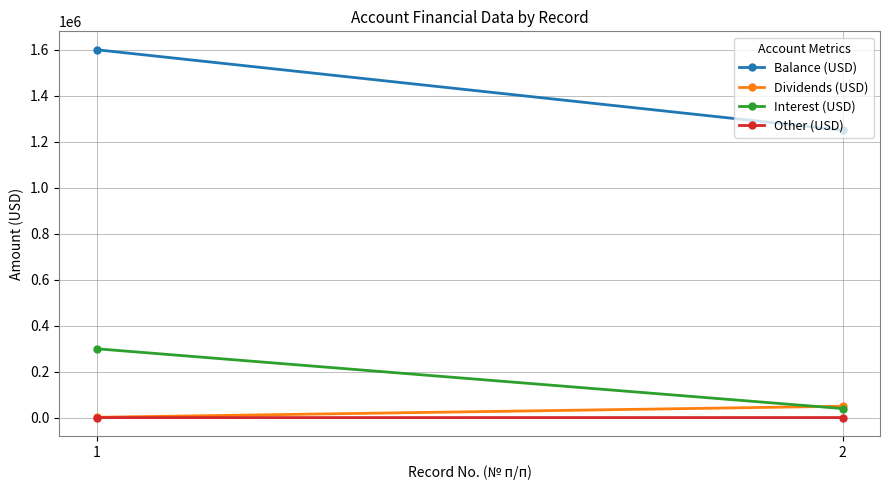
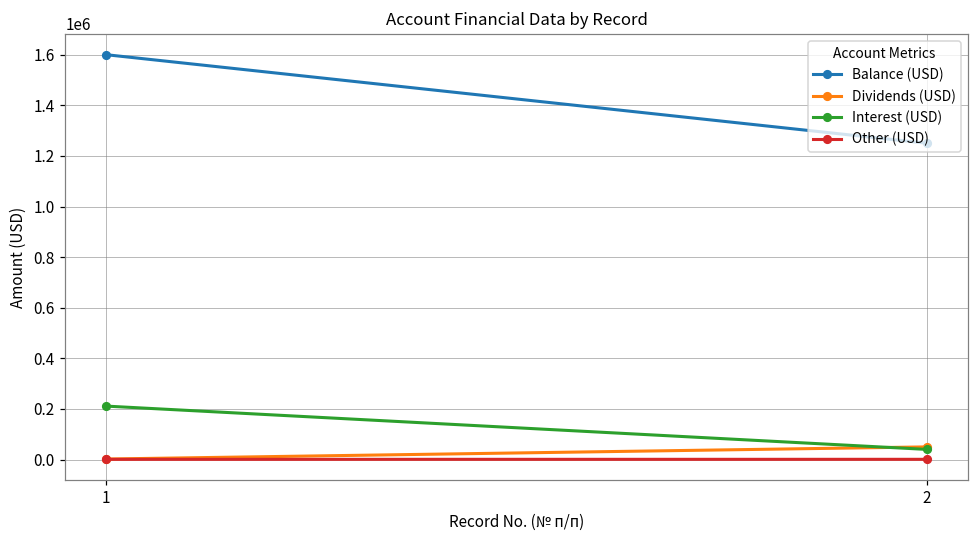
Interest (USD), 1: 300000 -> 210000
